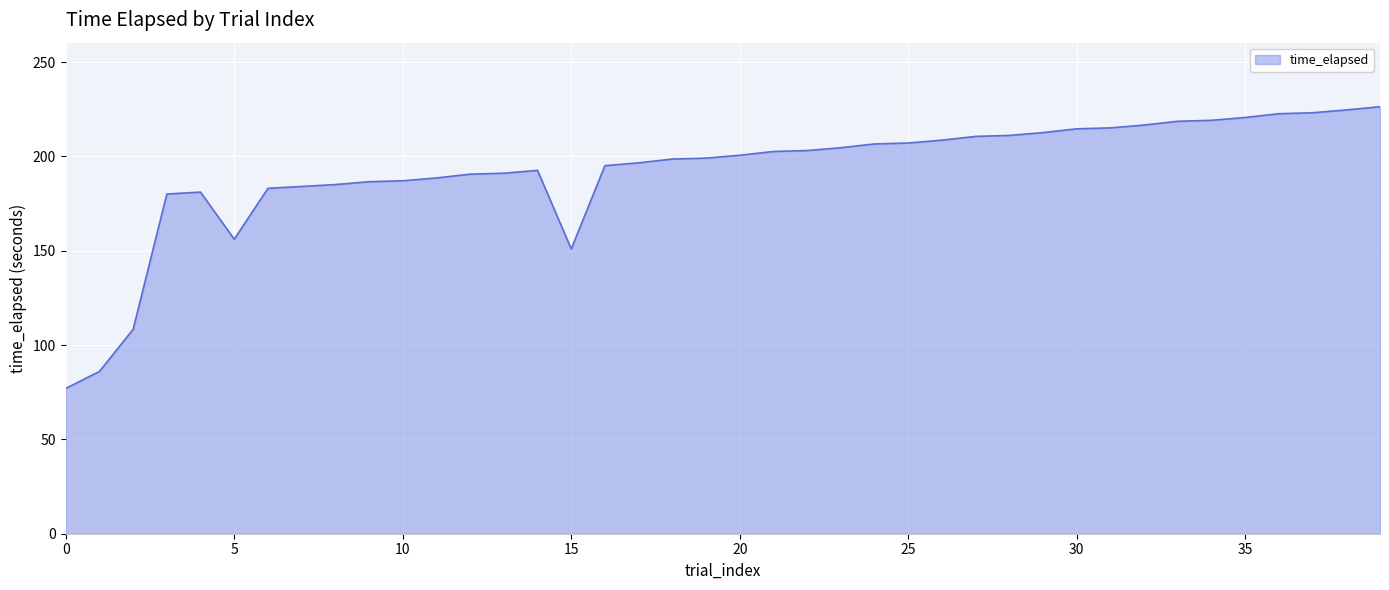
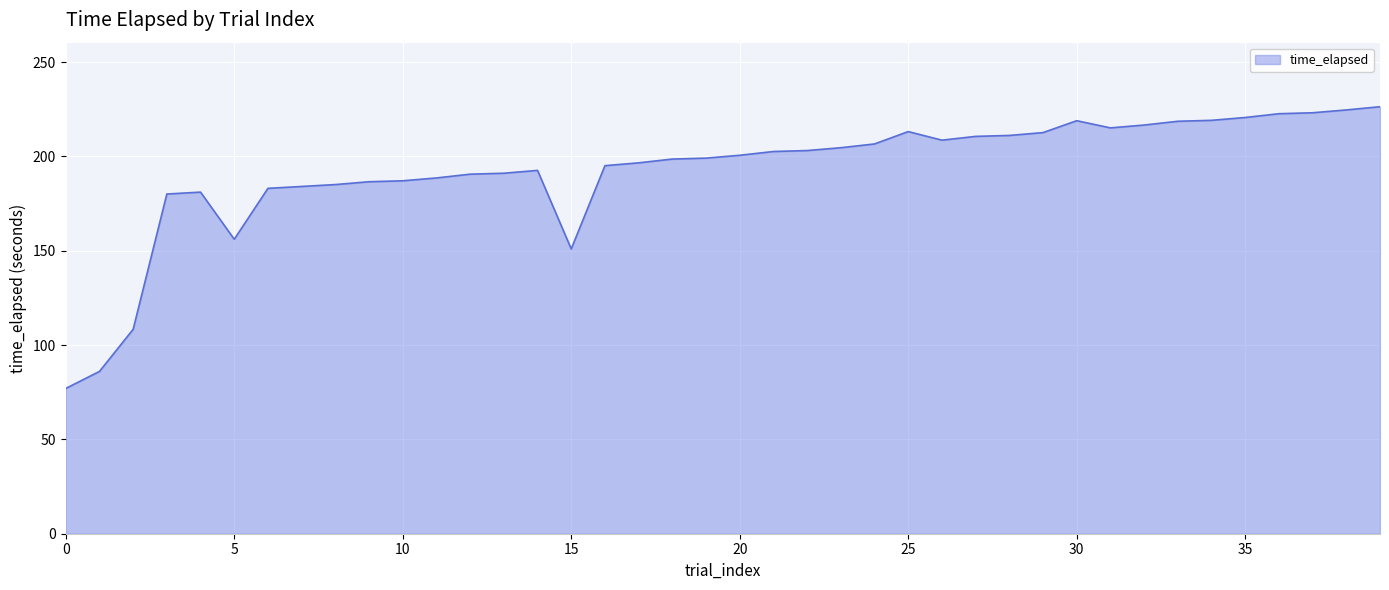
25: 207 -> 213
30: 215 -> 219
